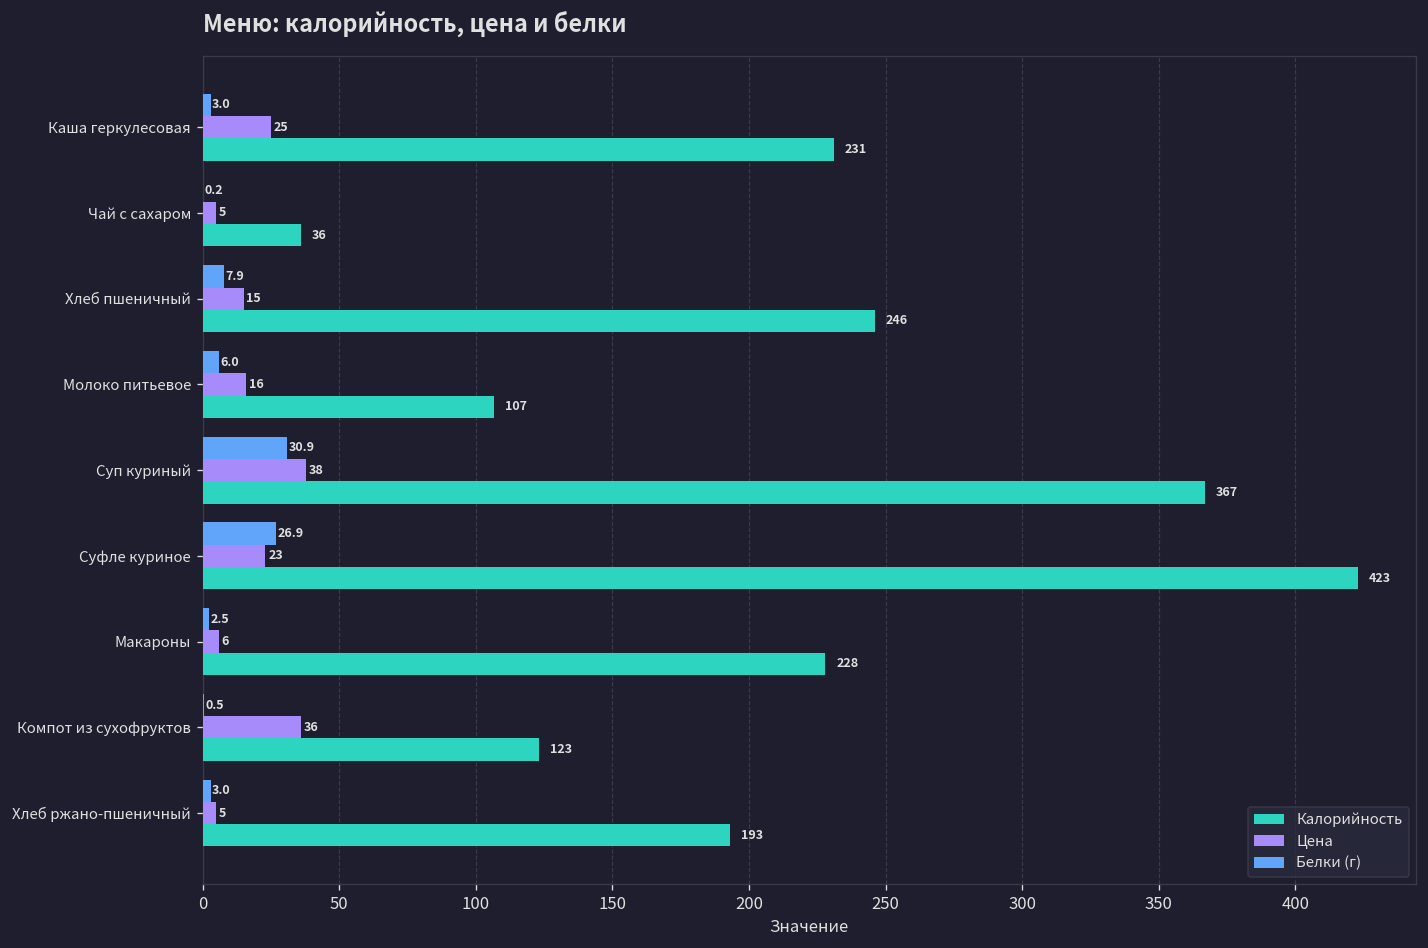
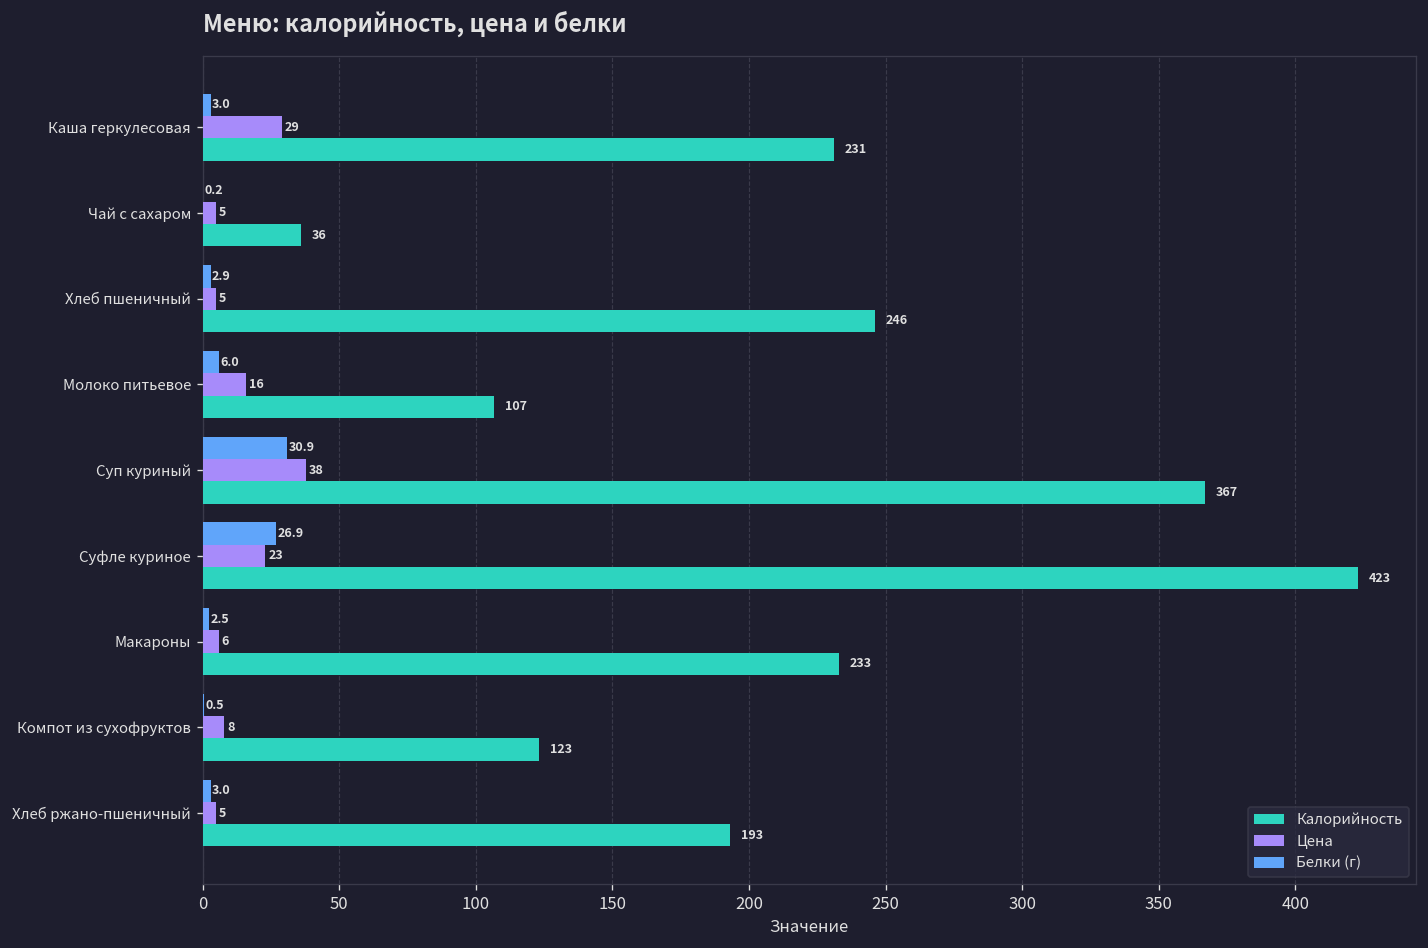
Цена, Каша геркулесовая: 25 -> 29
Белки (г), Хлеб пшеничный: 7.9 -> 2.9
Цена, Хлеб пшеничный: 15 -> 5
Калорийность, Макароны: 228 -> 233
Цена, Компот из сухофруктов: 36 -> 8
